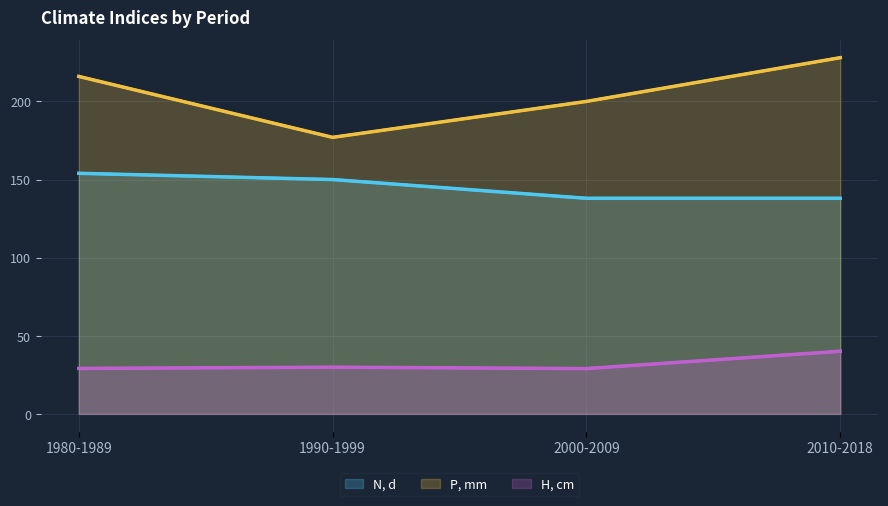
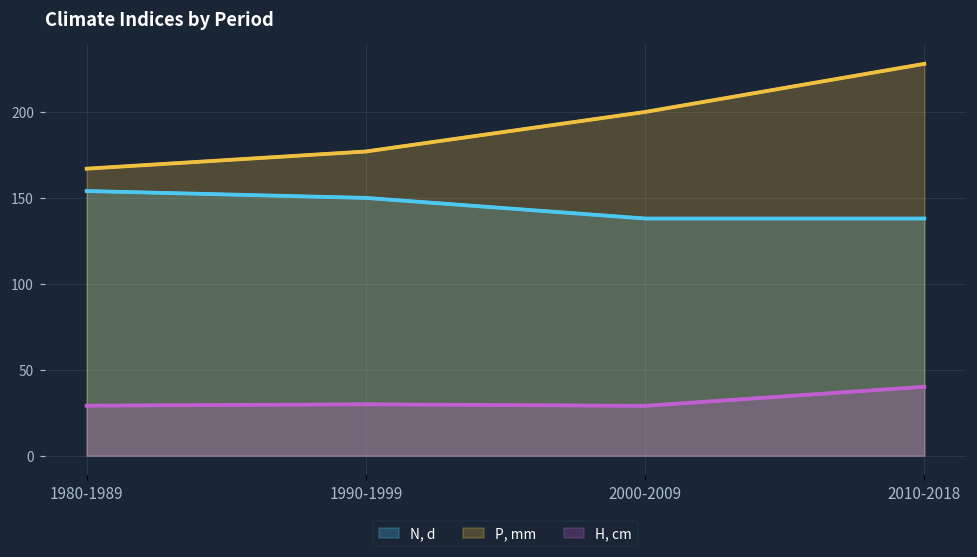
P, mm, 1980-1989: 216 -> 167
